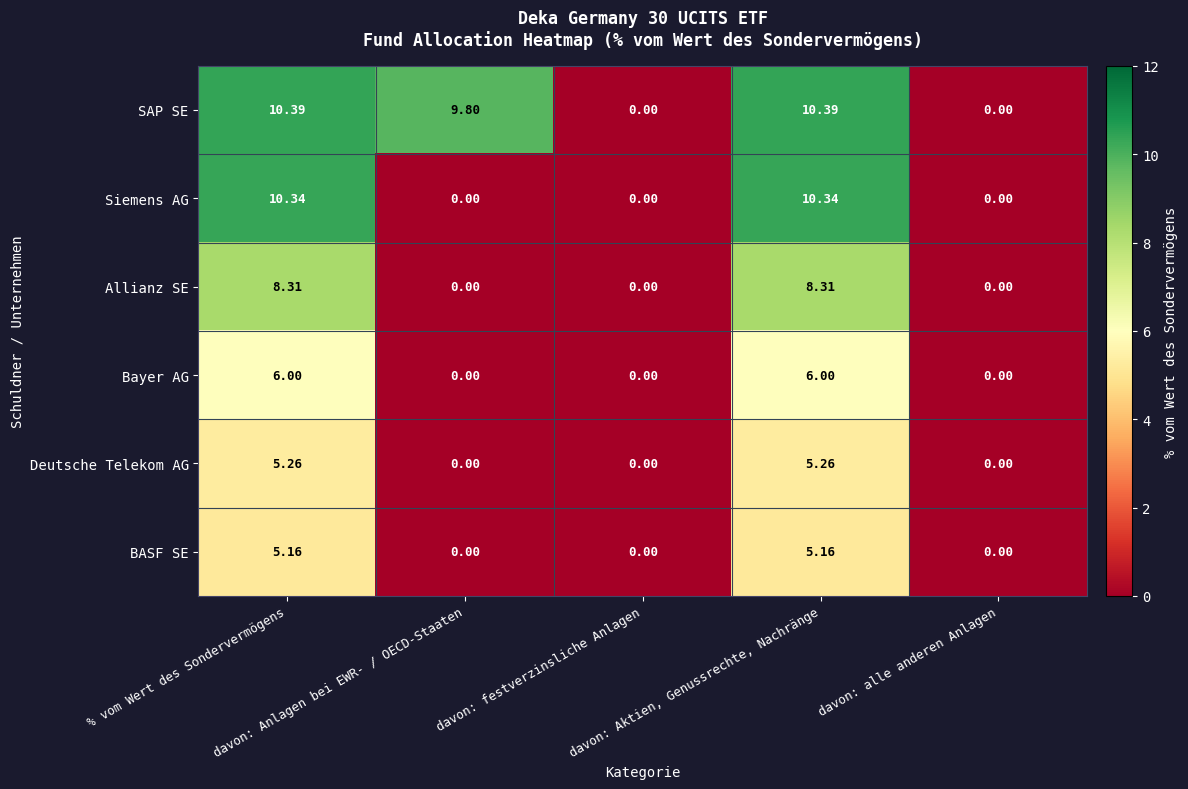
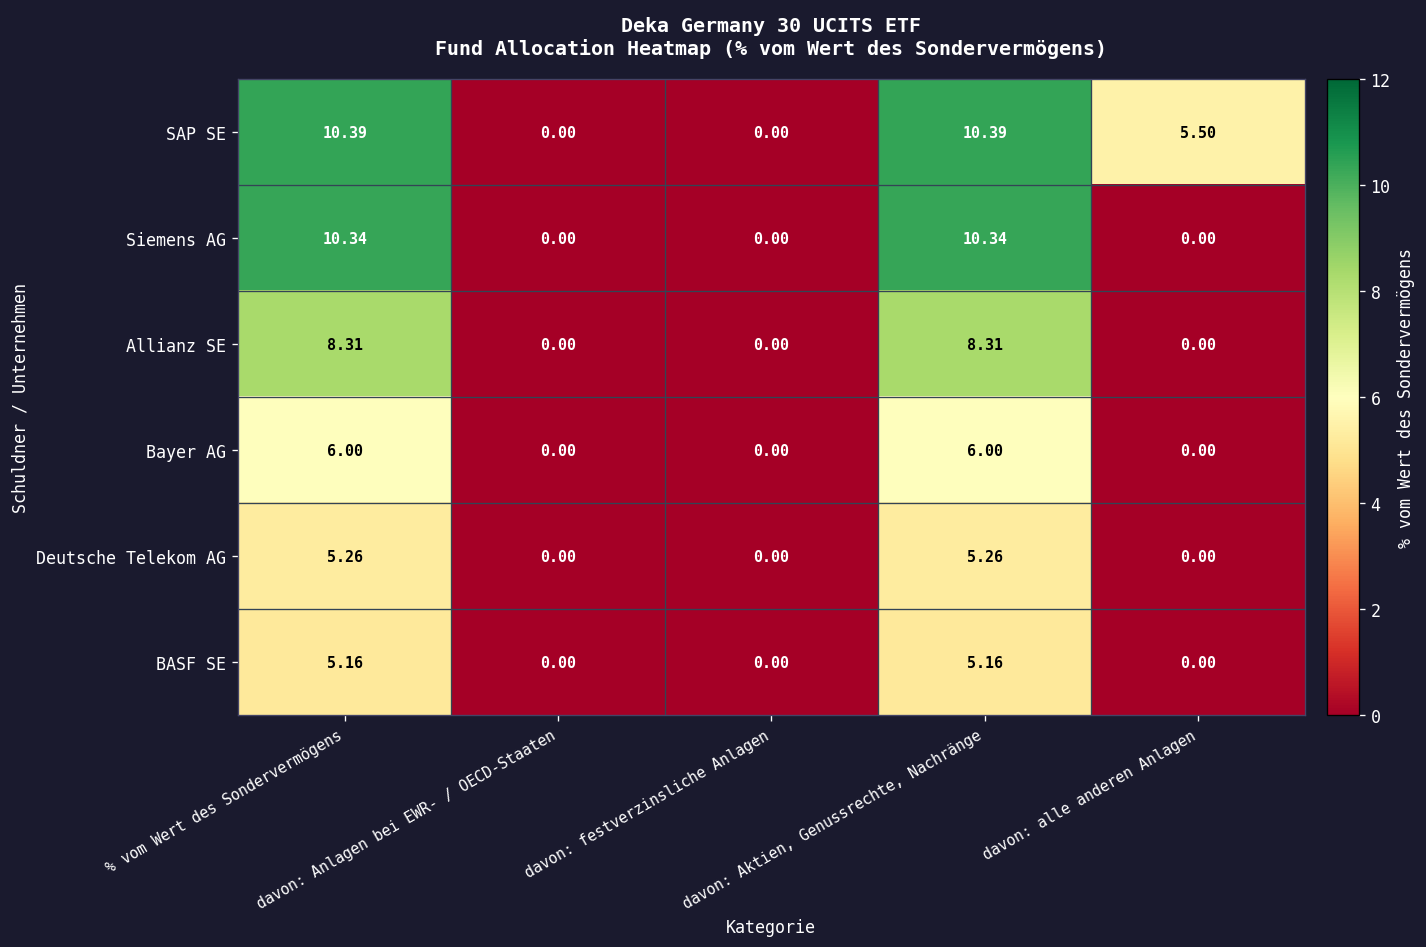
SAP SE, davon: Anlagen bei EWR- / OECD-Staaten: 9.80 -> 0.00
SAP SE, davon: alle anderen Anlagen: 0.00 -> 5.50
